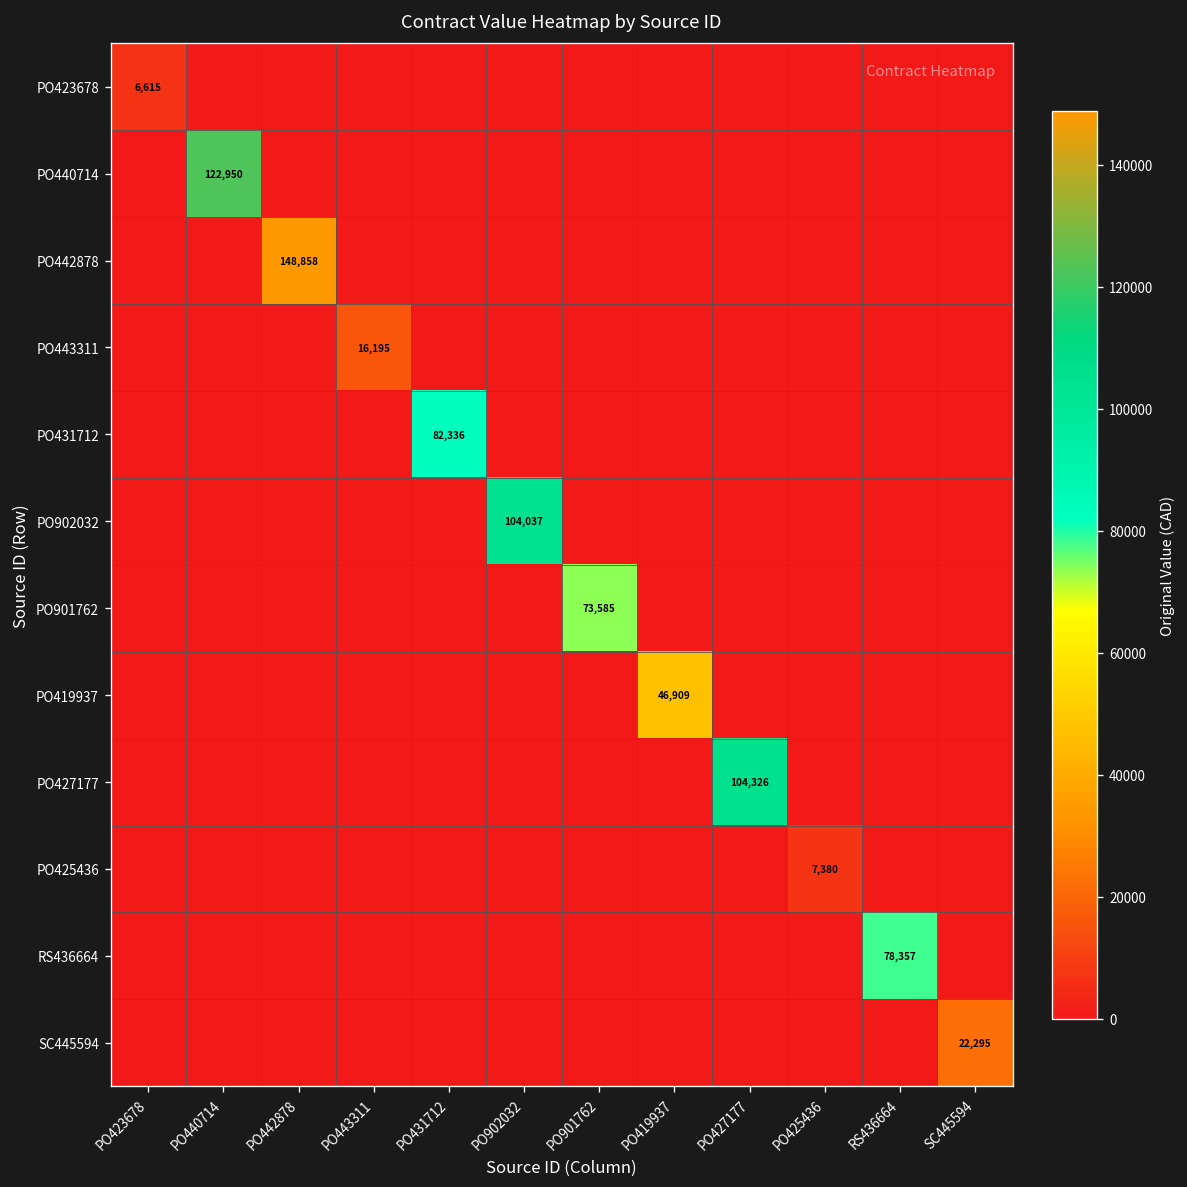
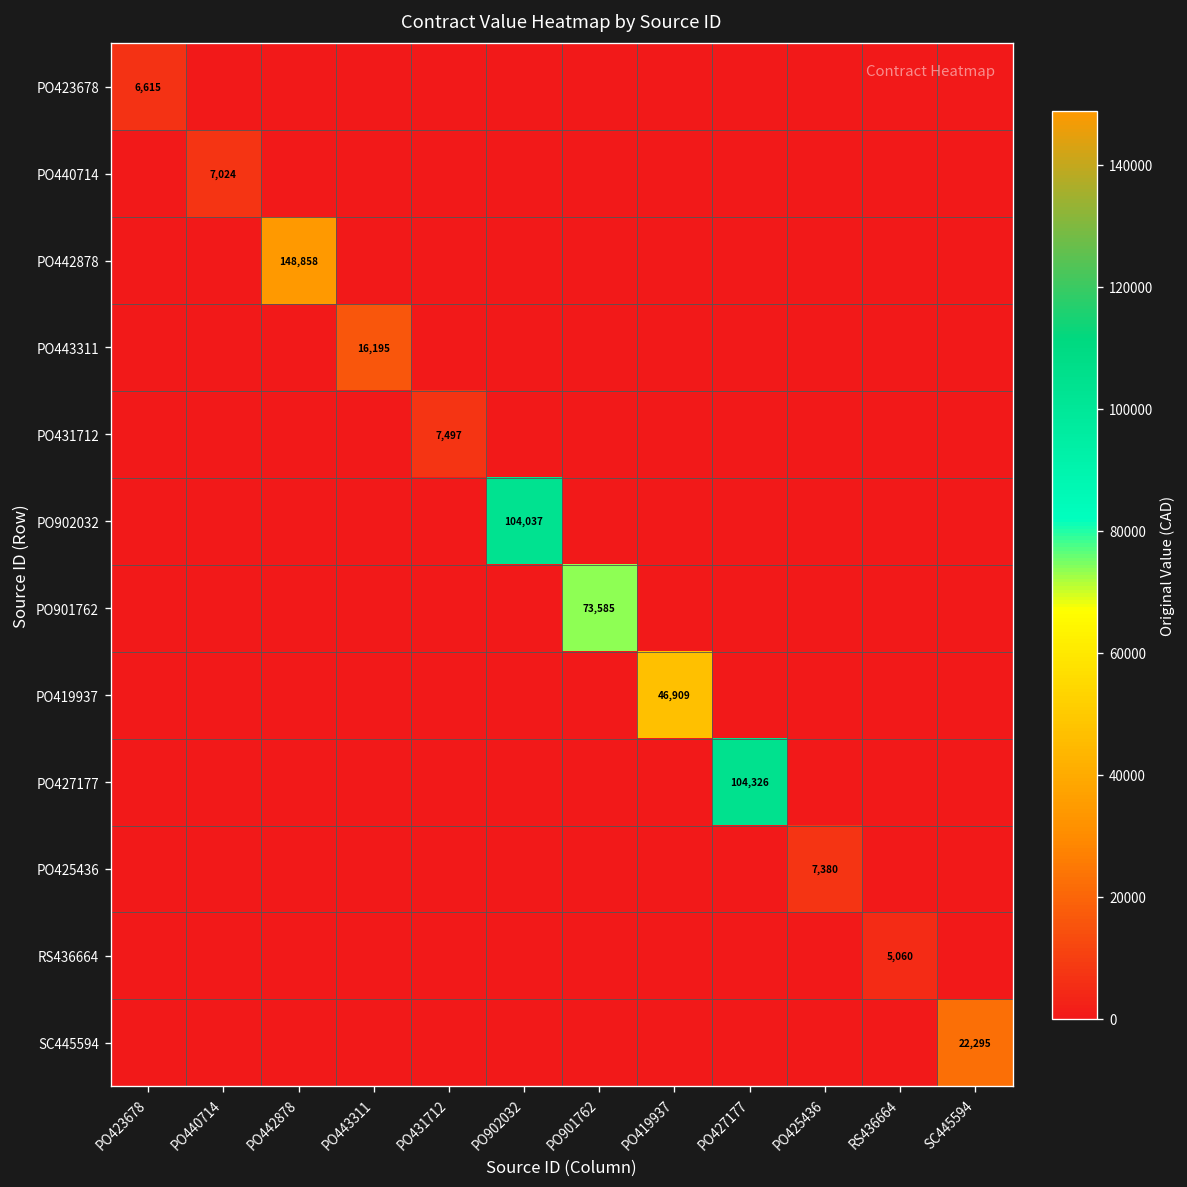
PO440714, PO440714: 122,950 -> 7,024
PO431712, PO431712: 82,336 -> 7,497
RS436664, RS436664: 78,357 -> 5,060
